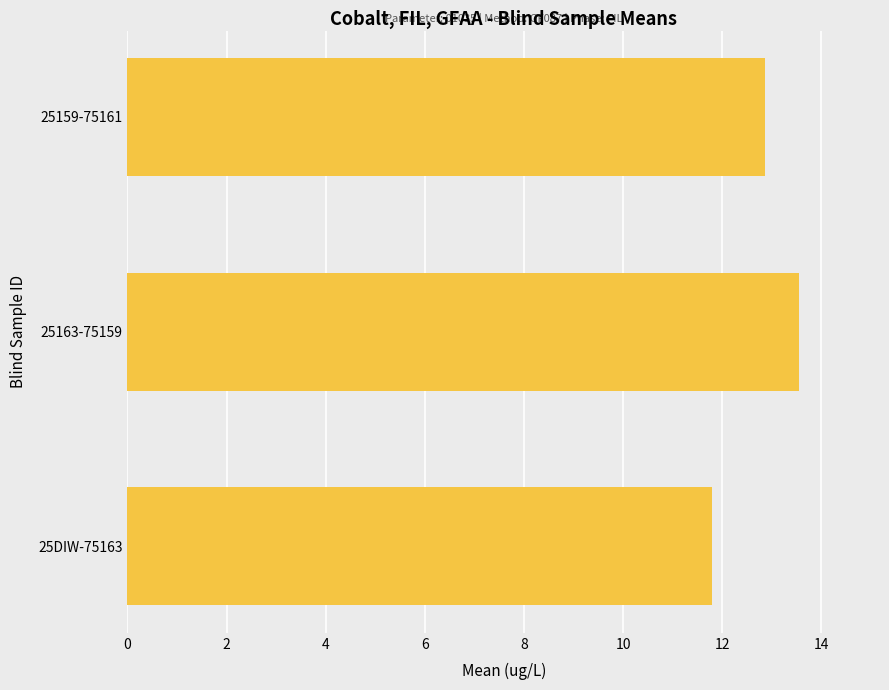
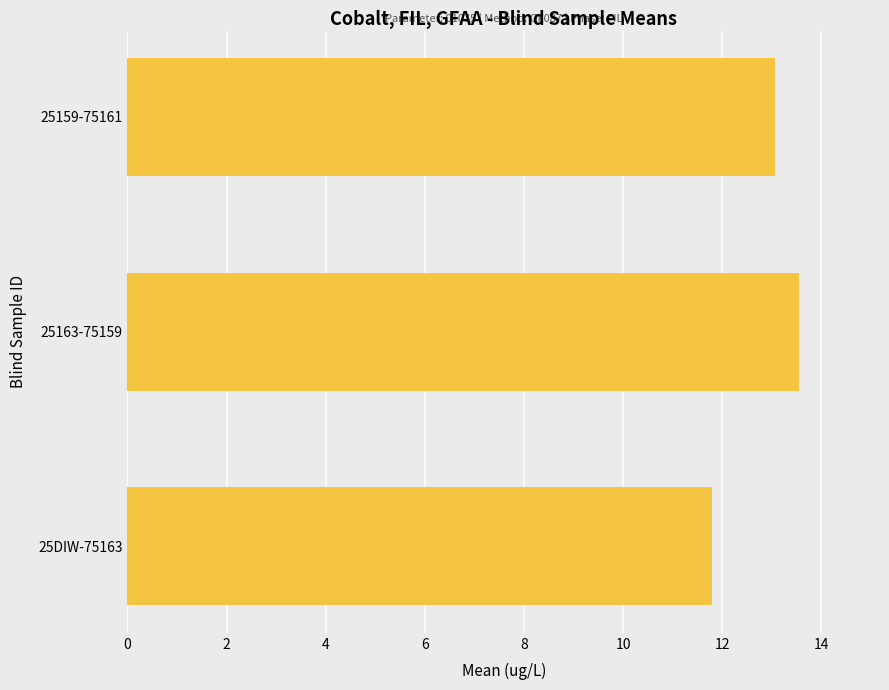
25159-75161: 12.9 -> 13.1
